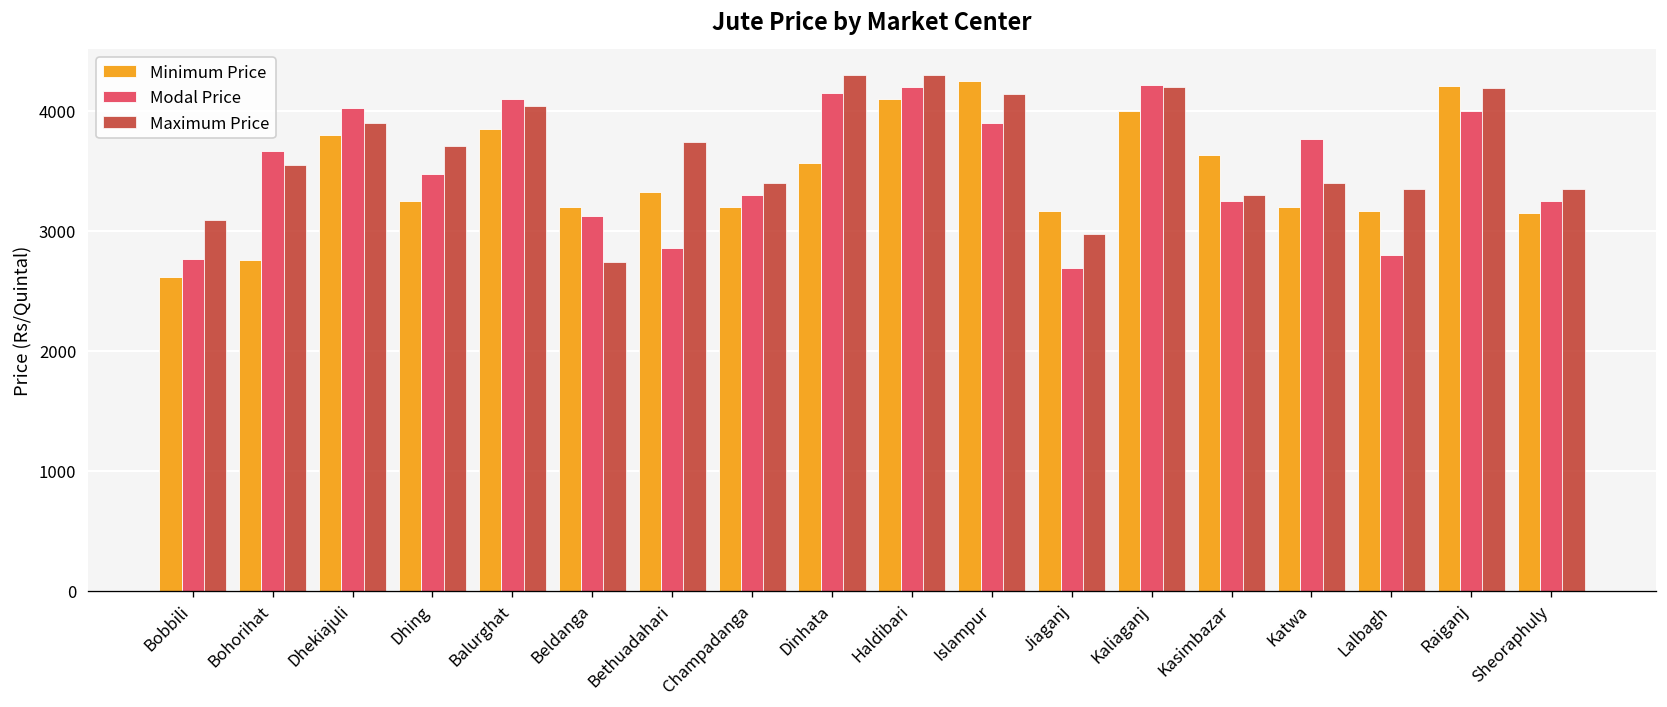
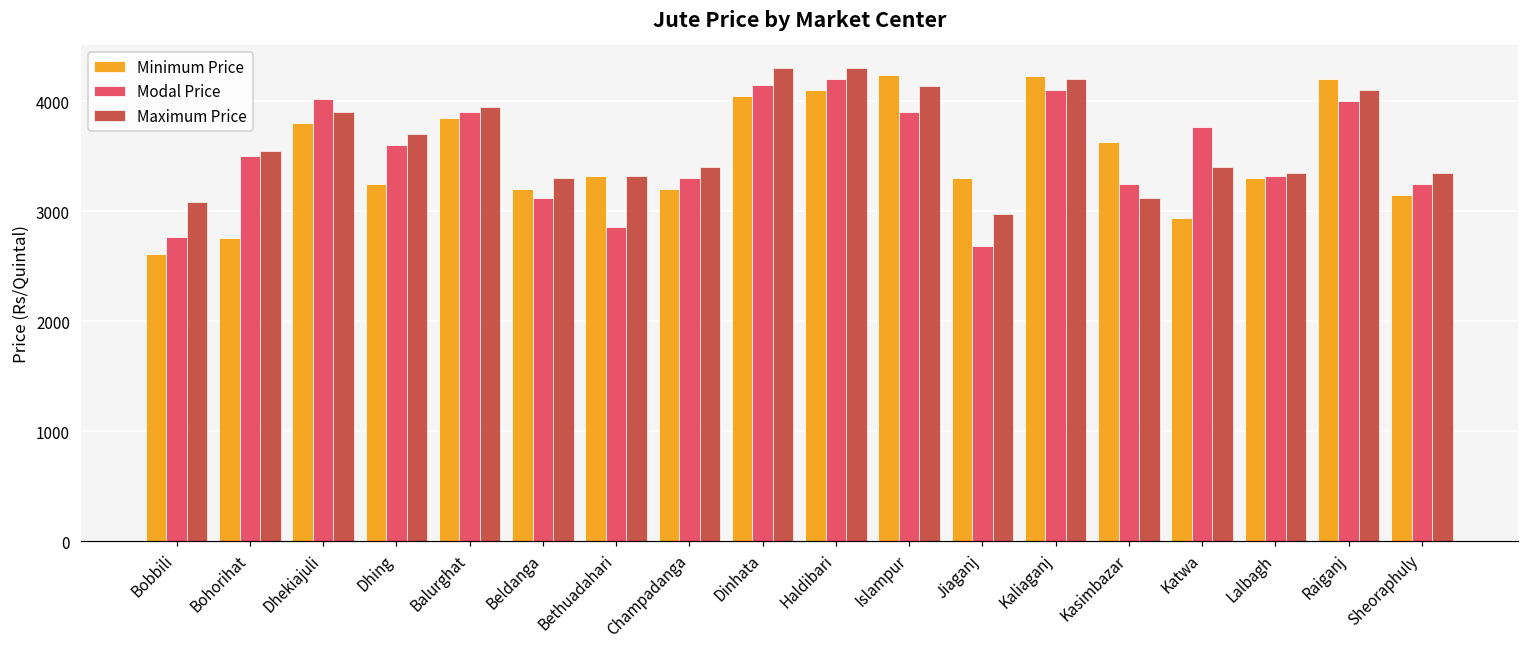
Modal Price, Bohorihat: 3700 -> 3500
Modal Price, Dhing: 3500 -> 3600
Modal Price, Balurghat: 4100 -> 3900
Maximum Price, Balurghat: 4040 -> 3950
Maximum Price, Beldanga: 2700 -> 3300
Maximum Price, Bethuadahari: 3700 -> 3300
Minimum Price, Dinhata: 3600 -> 4100
Minimum Price, Jiaganj: 3200 -> 3300
Minimum Price, Kaliaganj: 4000 -> 4200
Modal Price, Kaliaganj: 4200 -> 4100
Maximum Price, Kasimbazar: 3300 -> 3100
Minimum Price, Katwa: 3200 -> 2900
Minimum Price, Lalbagh: 3200 -> 3300
Modal Price, Lalbagh: 2800 -> 3300
Maximum Price, Raiganj: 4200 -> 4100
